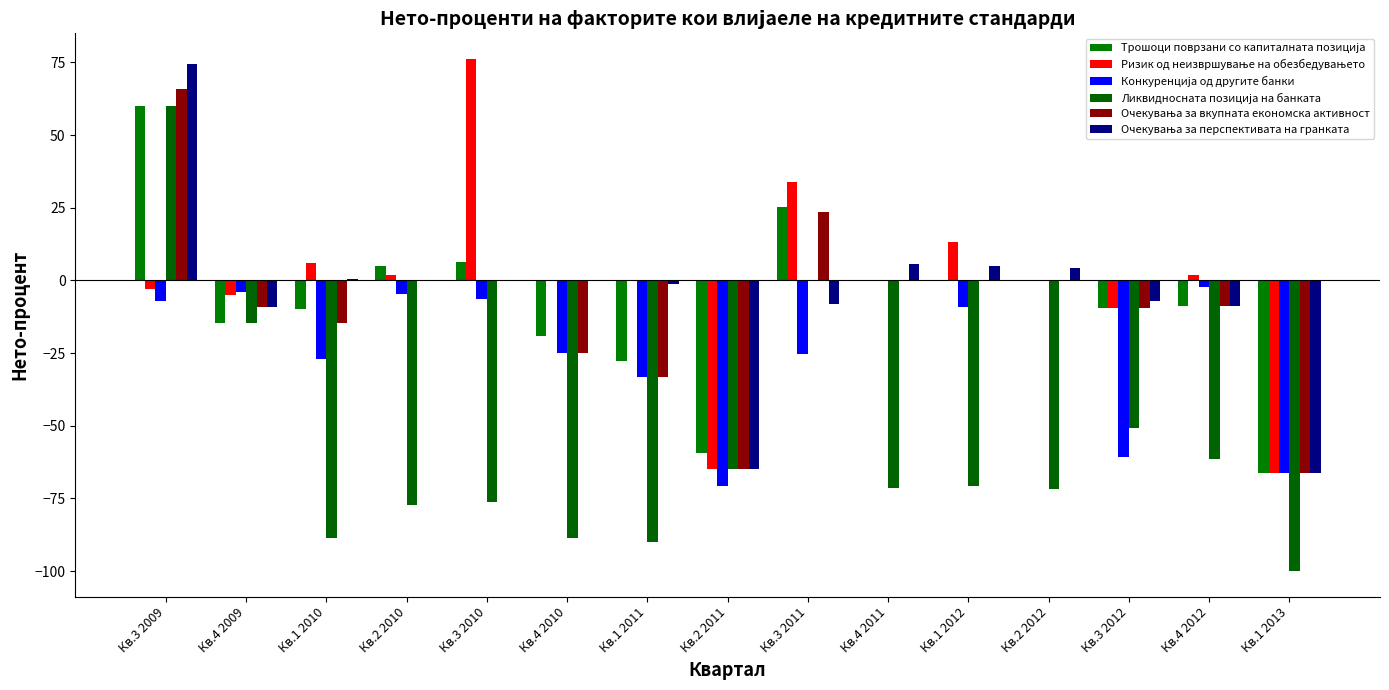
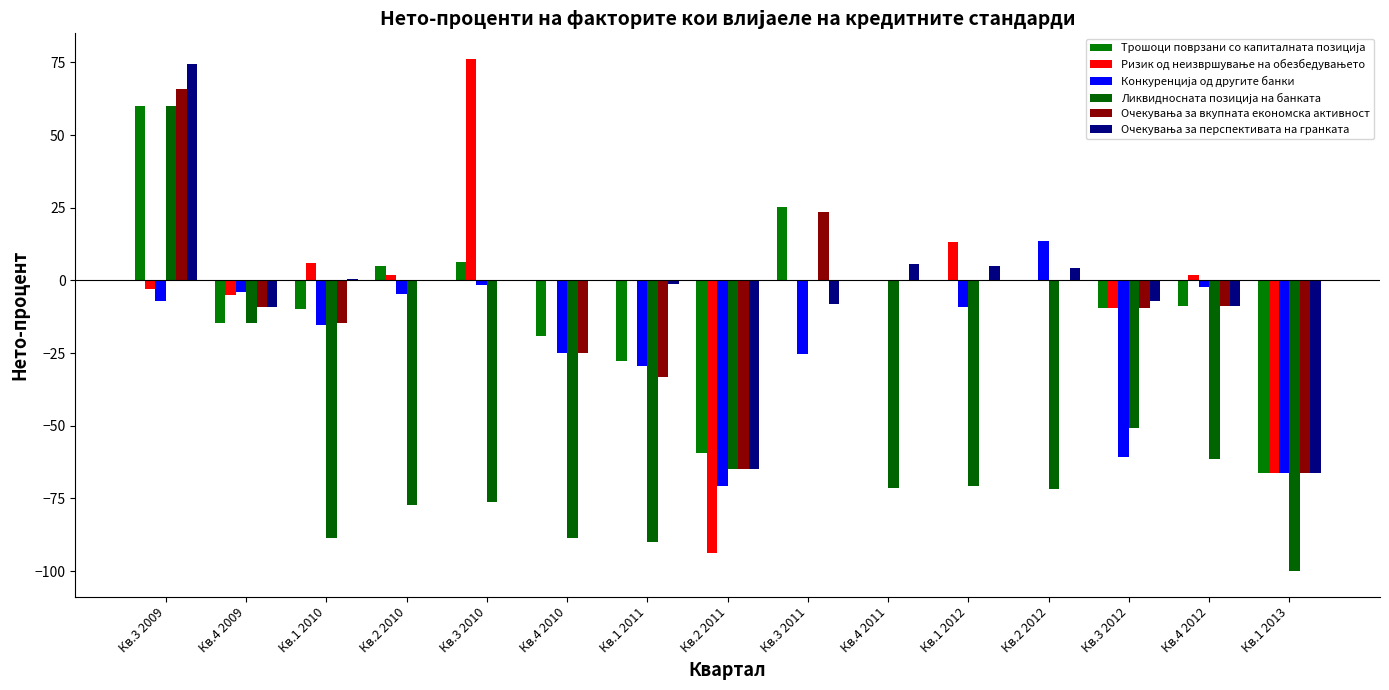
Конкуренција од другите банки, Кв.1 2010: -27 -> -15
Конкуренција од другите банки, Кв.3 2010: -6 -> -2
Конкуренција од другите банки, Кв.1 2011: -33 -> -30
Ризик од неизвршување на обезбедувањето, Кв.2 2011: -65 -> -94
Ризик од неизвршување на обезбедувањето, Кв.3 2011: 34 -> 0
Конкуренција од другите банки, Кв.2 2012: 0 -> 14
